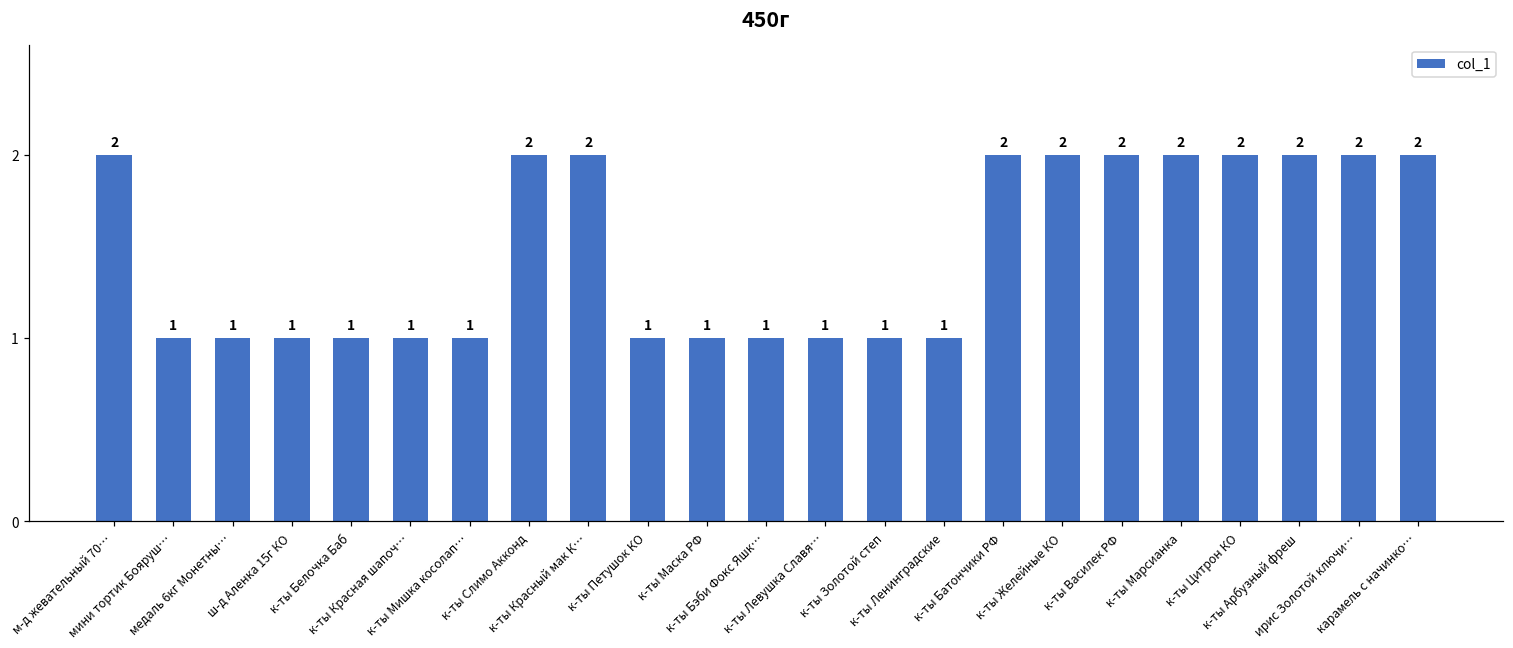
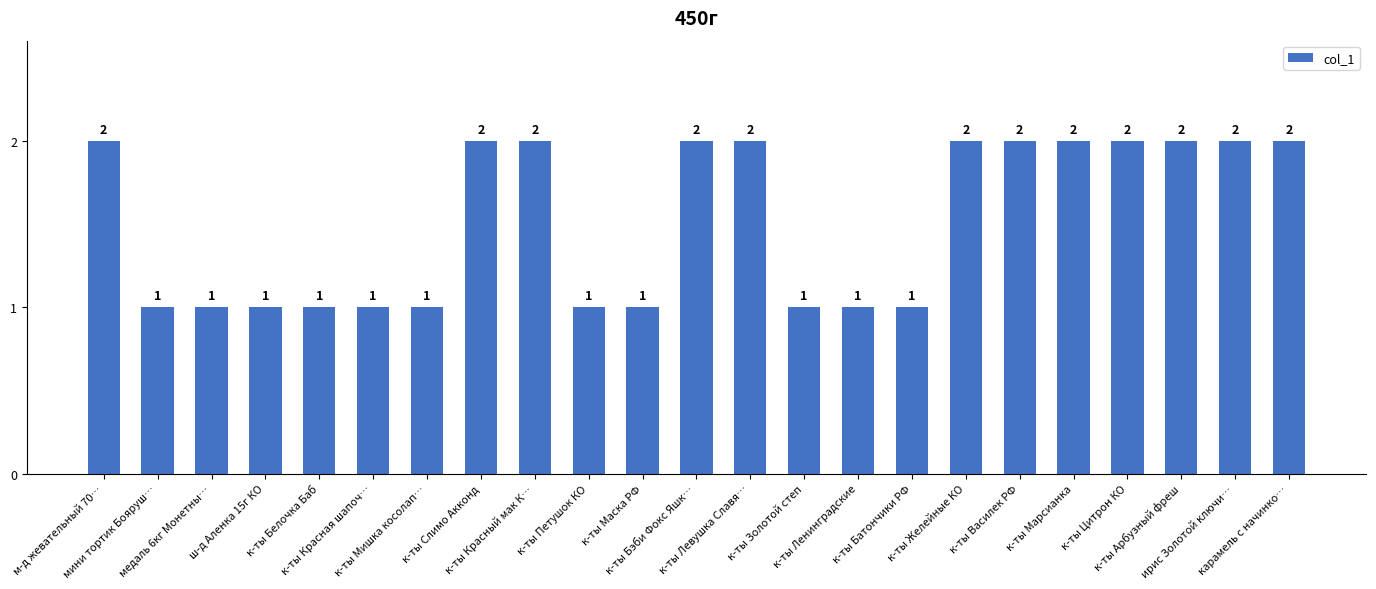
к-ты Бэби Фокс Яшк…: 1 -> 2
к-ты Левушка Славя…: 1 -> 2
к-ты Батончики РФ: 2 -> 1
